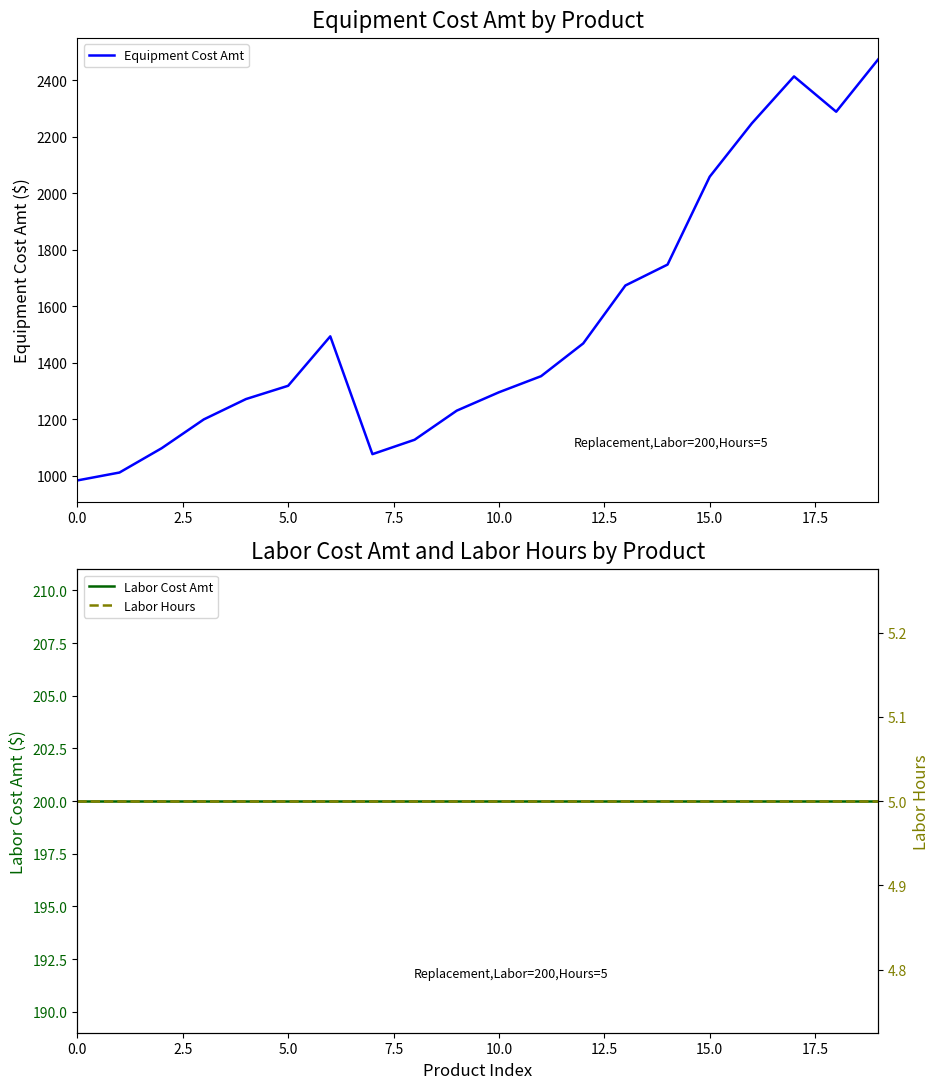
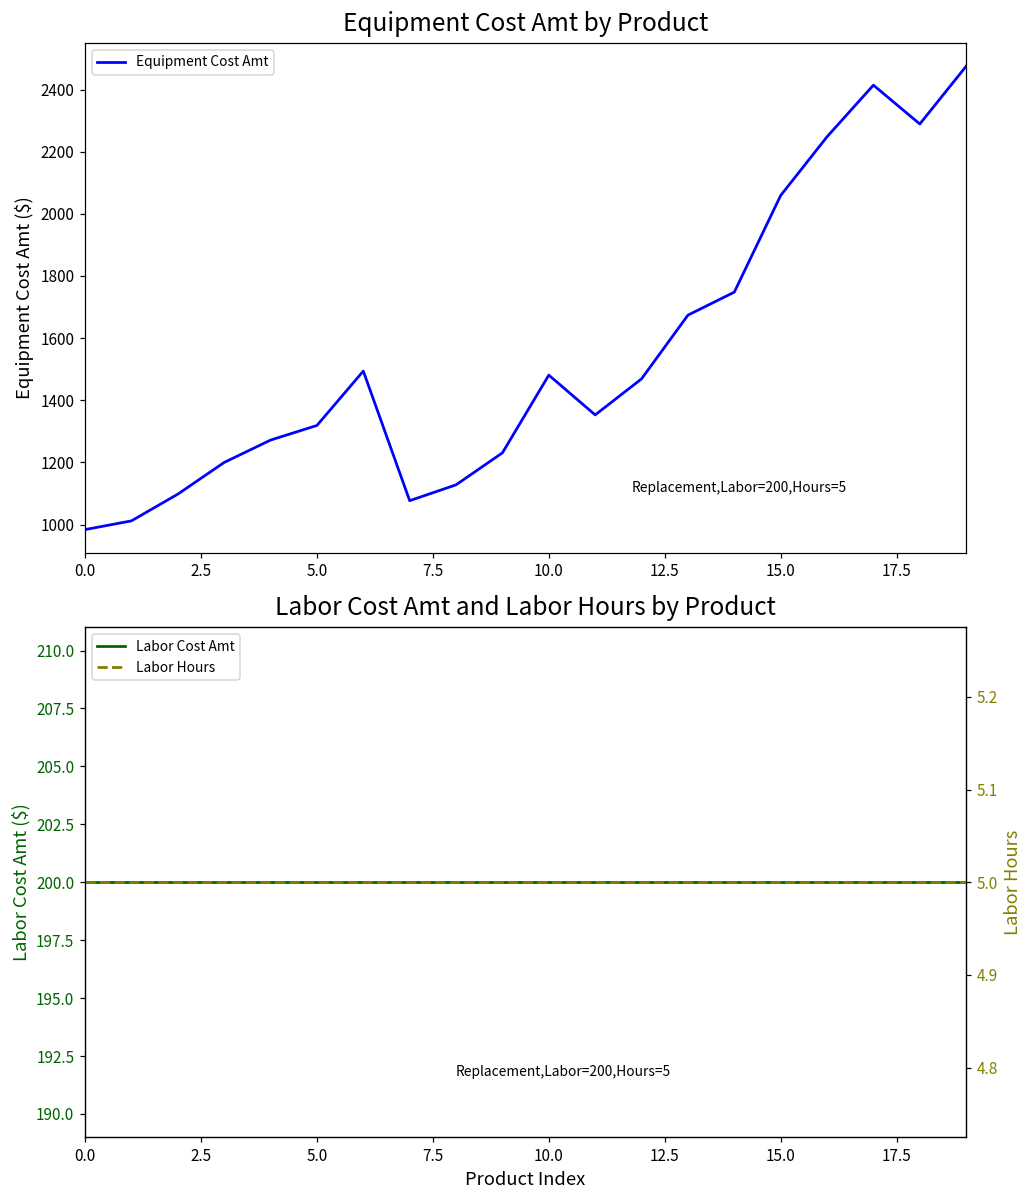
Equipment Cost Amt by Product, 10.0: 1300 -> 1480
